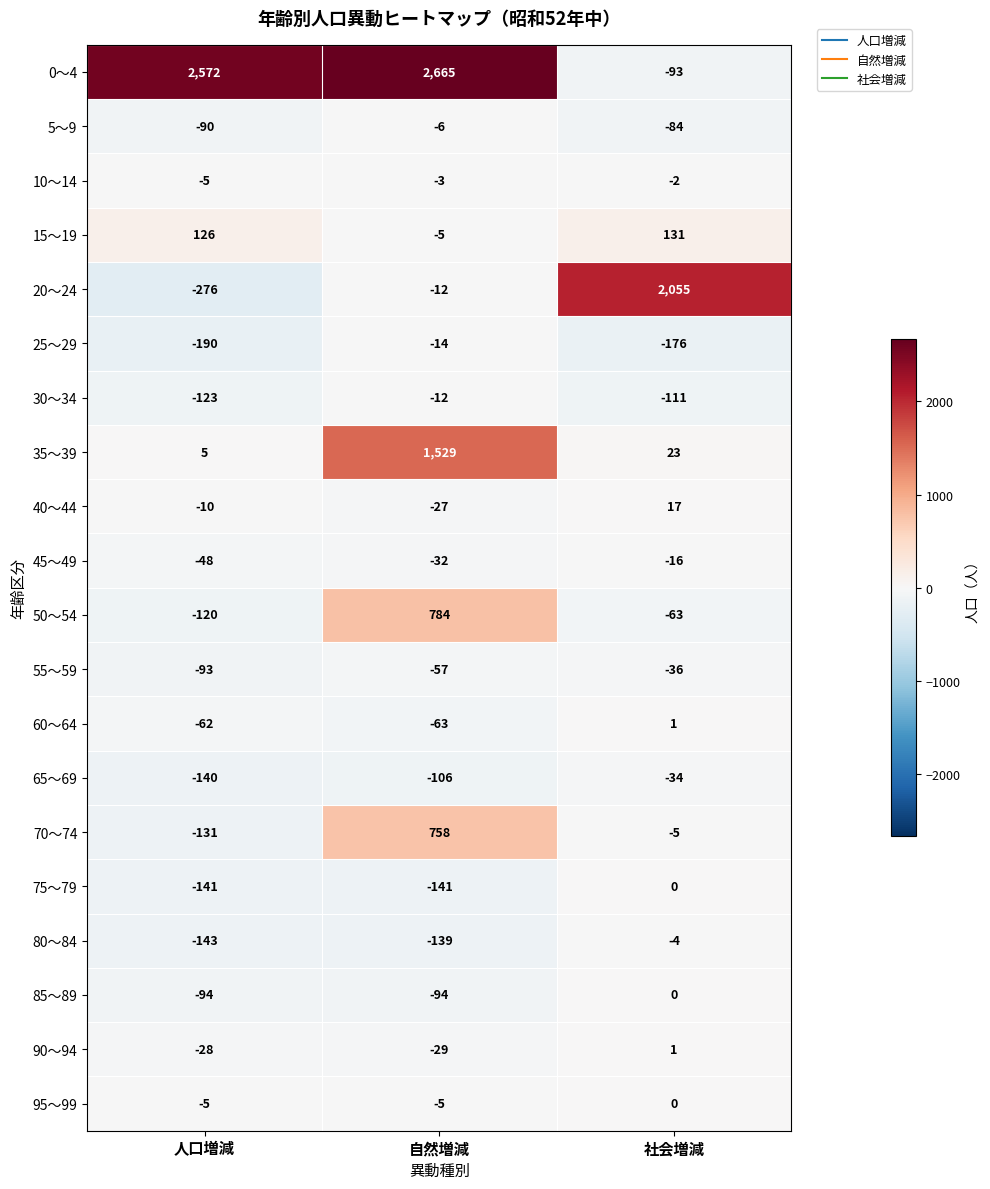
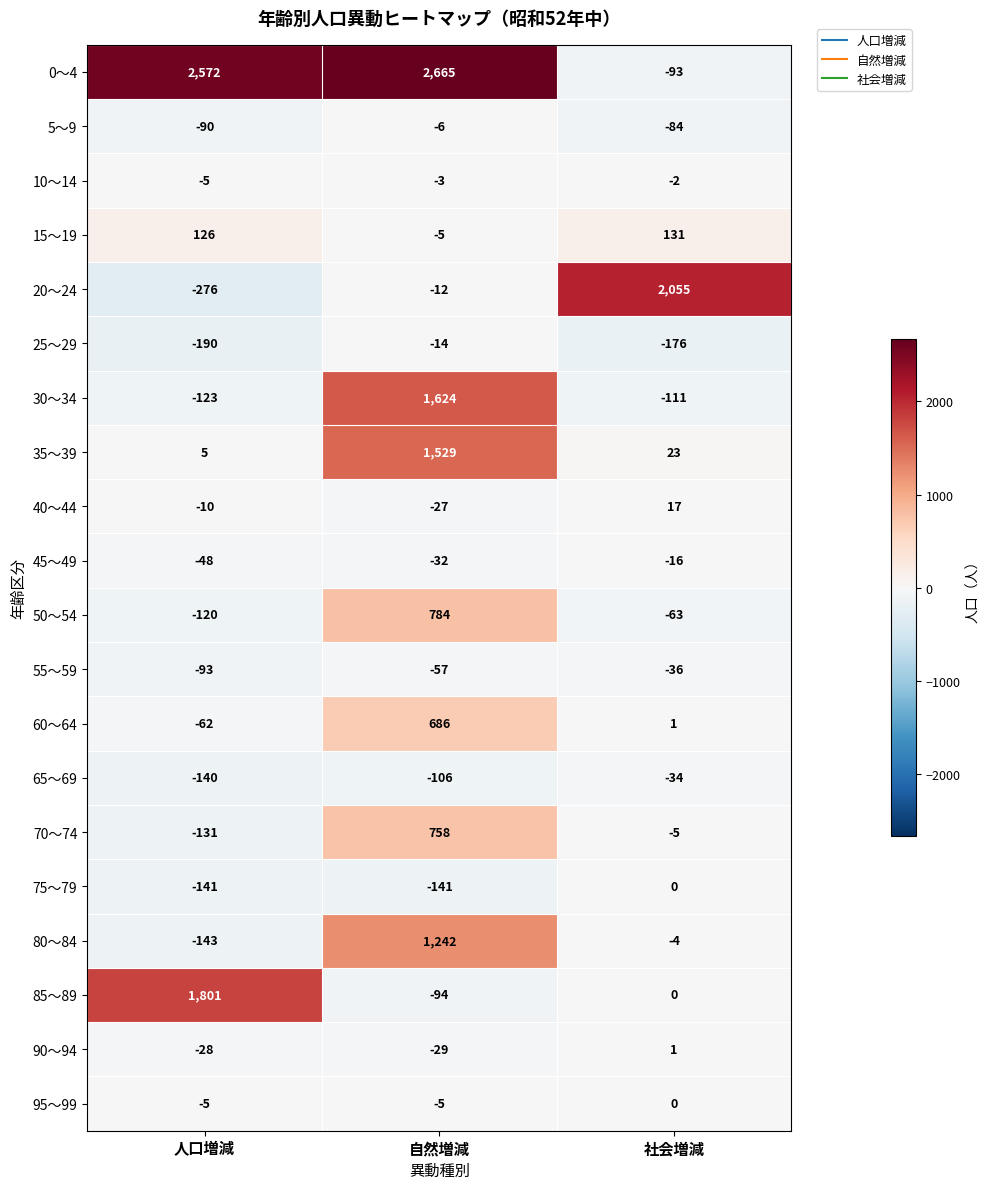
30～34, 自然増減: -12 -> 1,624
60～64, 自然増減: -63 -> 686
80～84, 自然増減: -139 -> 1,242
85～89, 人口増減: -94 -> 1,801
